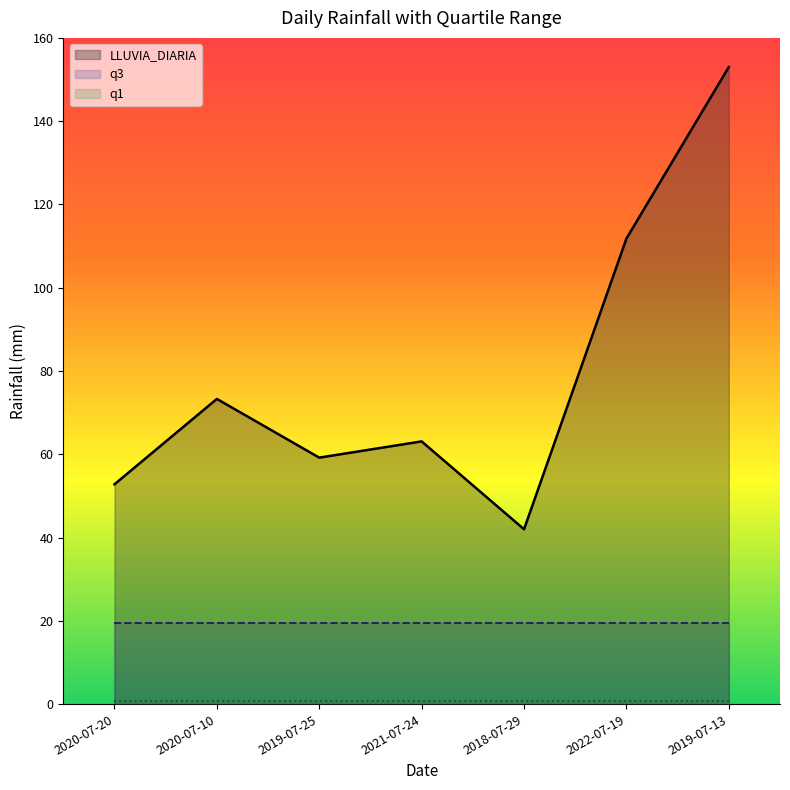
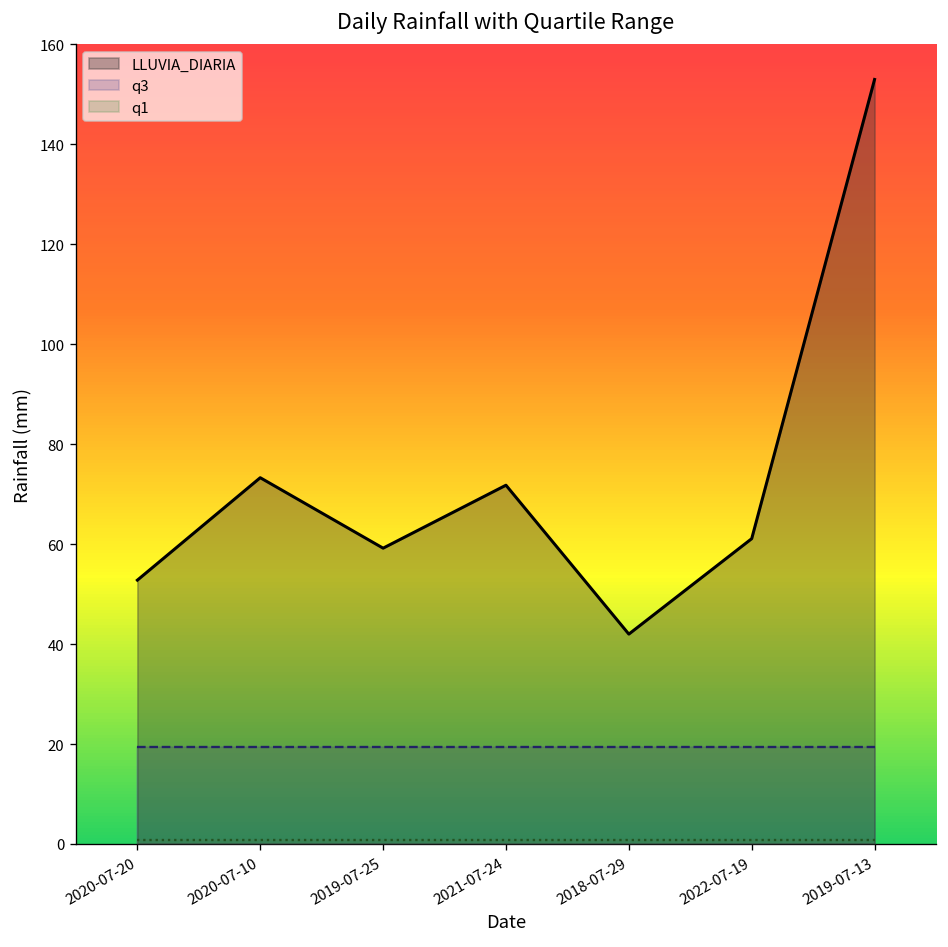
LLUVIA_DIARIA, 2021-07-24: 63 -> 72
LLUVIA_DIARIA, 2022-07-19: 112 -> 61
